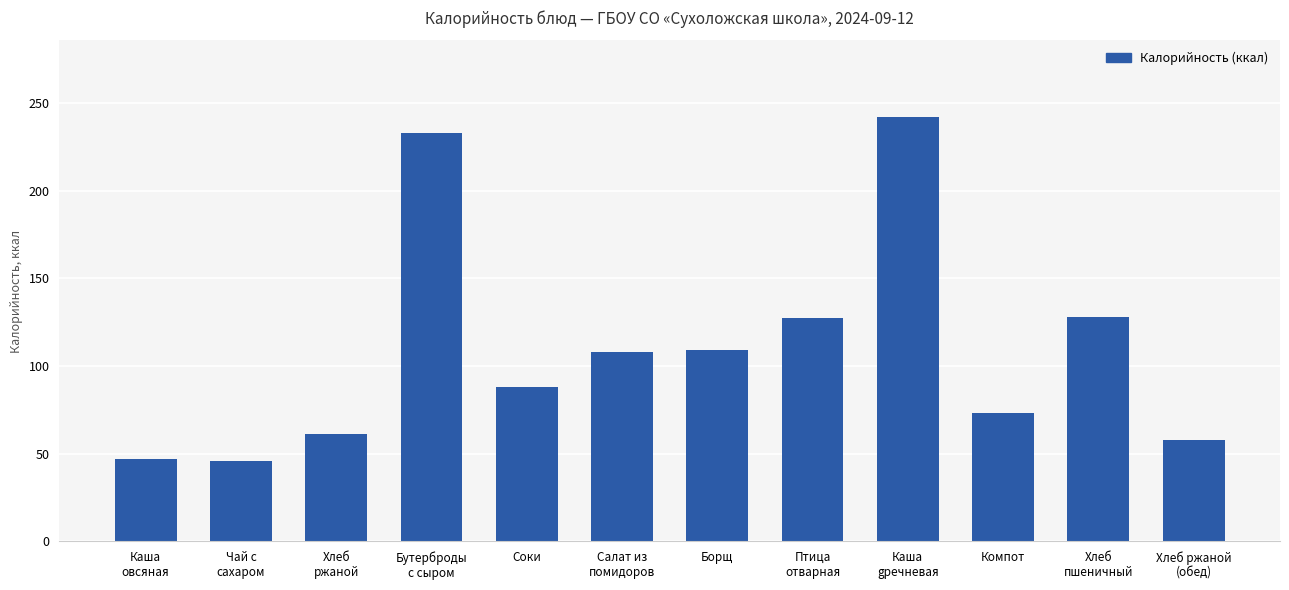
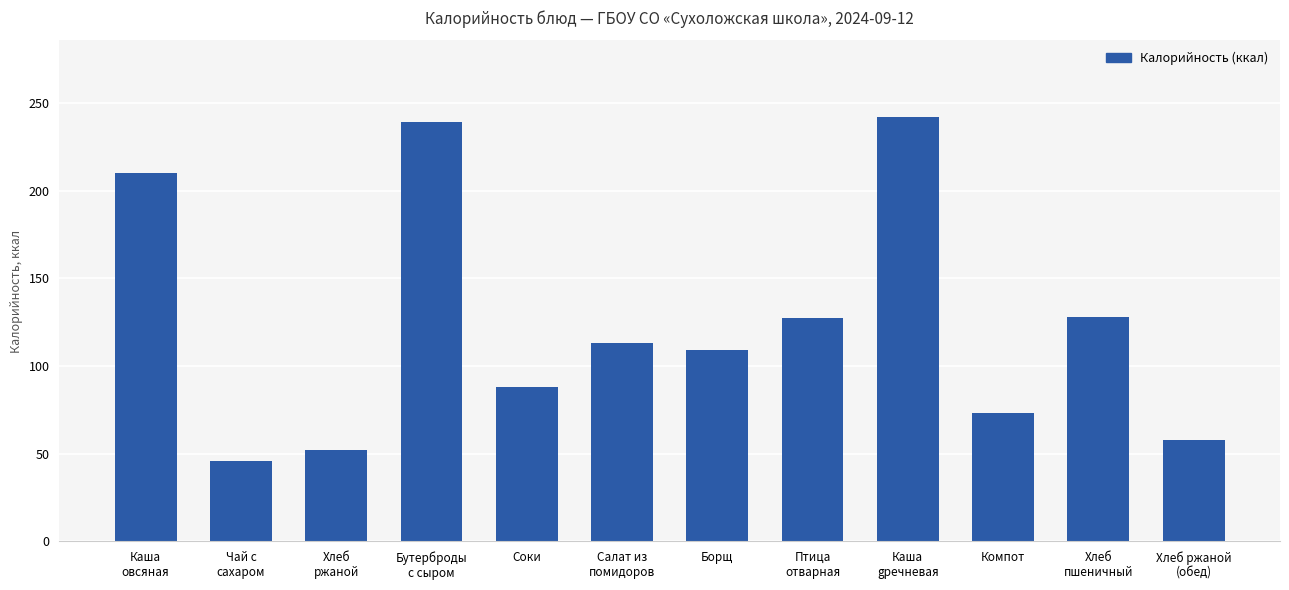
Каша овсяная: 47 -> 210
Хлеб ржаной: 61 -> 52
Бутерброды с сыром: 233 -> 239
Салат из помидоров: 108 -> 113
